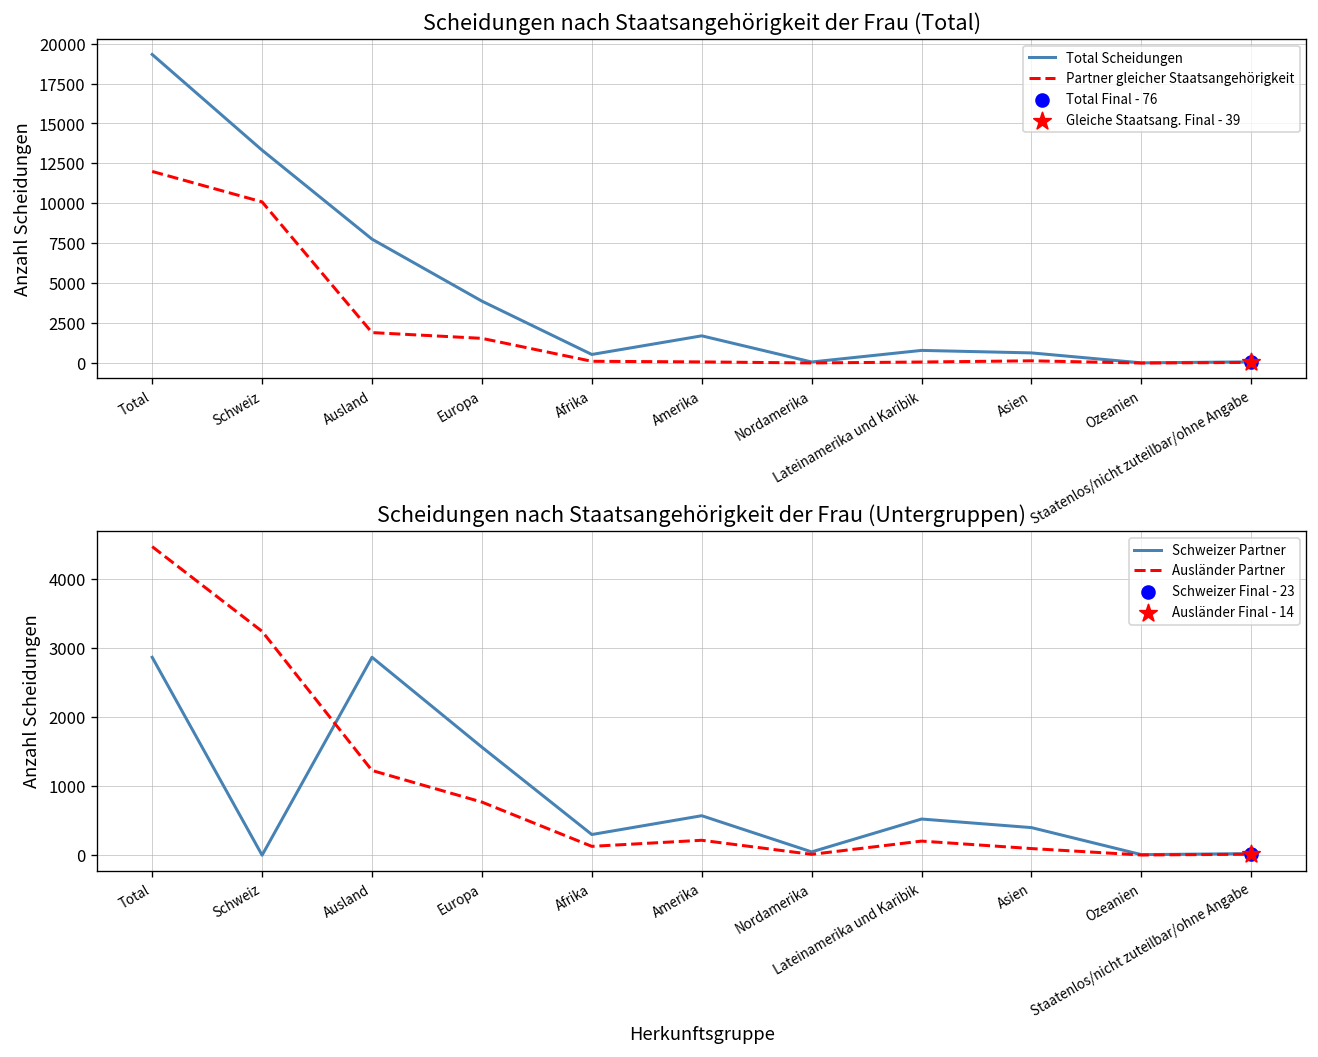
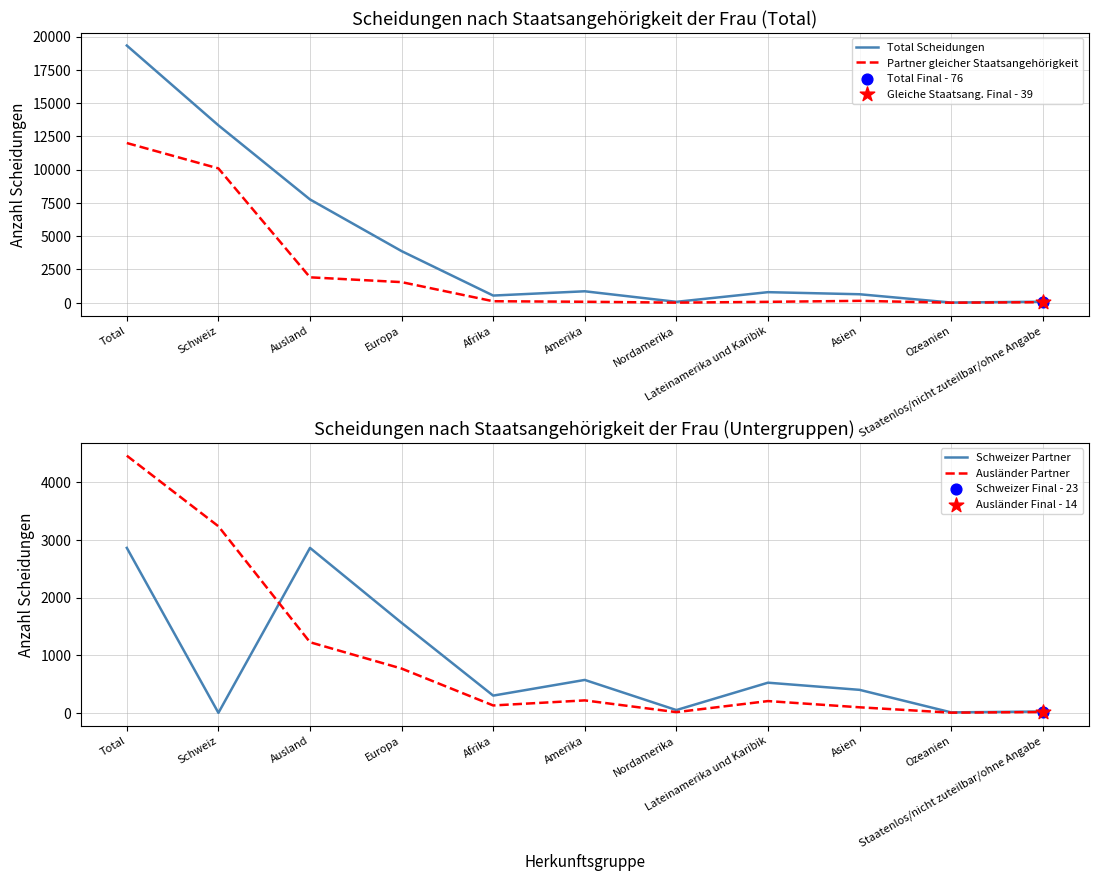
Scheidungen nach Staatsangehörigkeit der Frau (Total), Total Scheidungen, Amerika: 1700 -> 900
